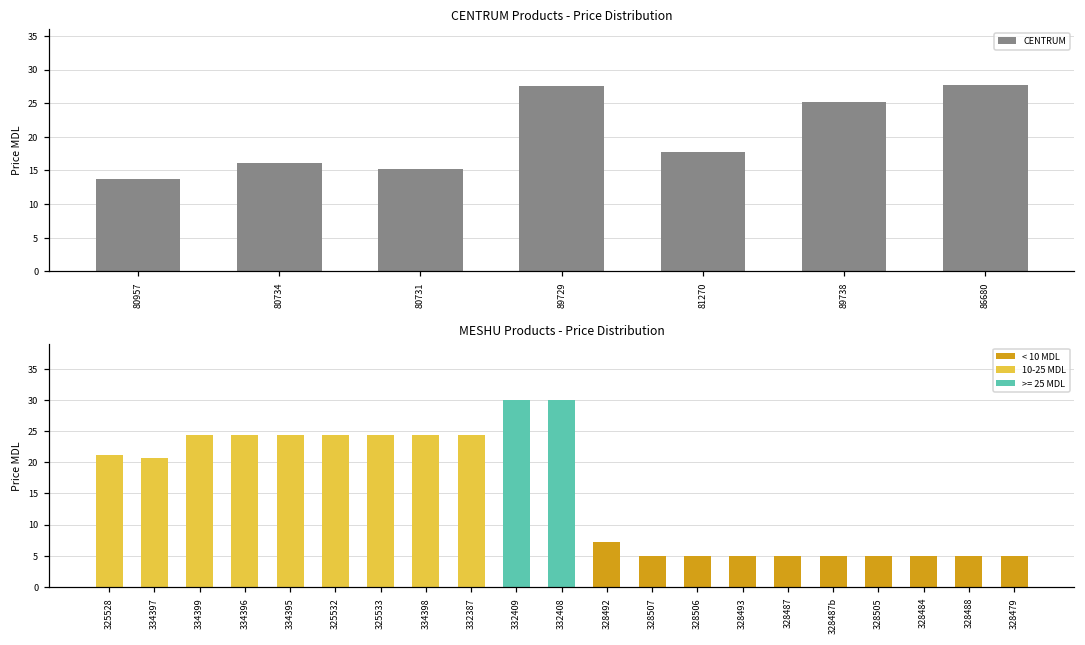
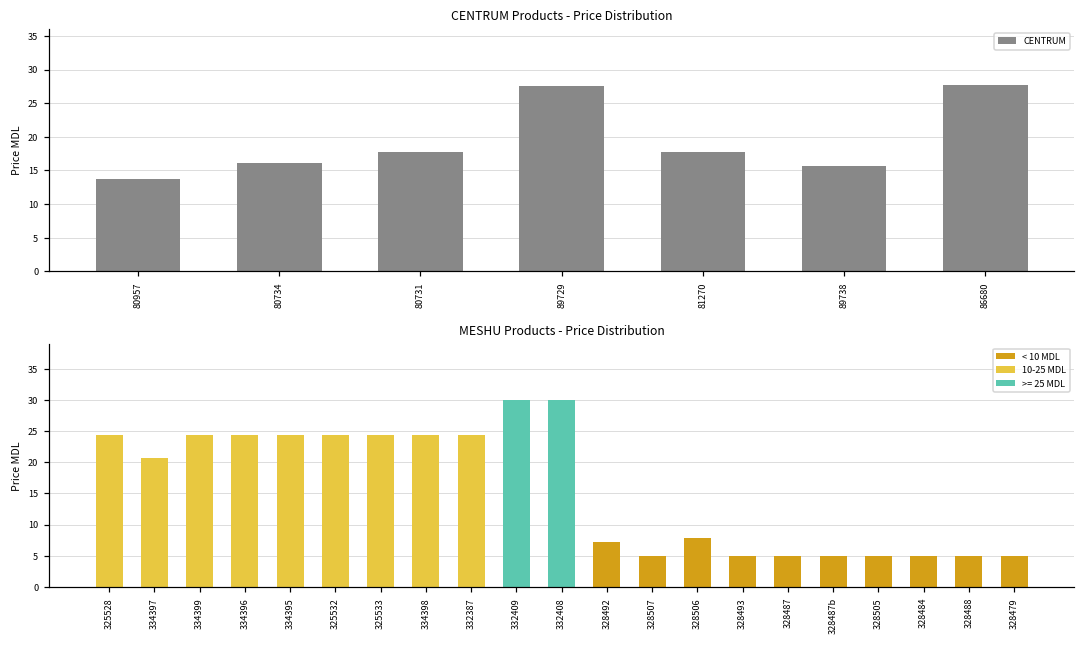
CENTRUM Products - Price Distribution, 80731: 15 -> 18
CENTRUM Products - Price Distribution, 89738: 25 -> 16
MESHU Products - Price Distribution, 10-25 MDL, 325528: 21 -> 24
MESHU Products - Price Distribution, < 10 MDL, 328506: 5 -> 8
